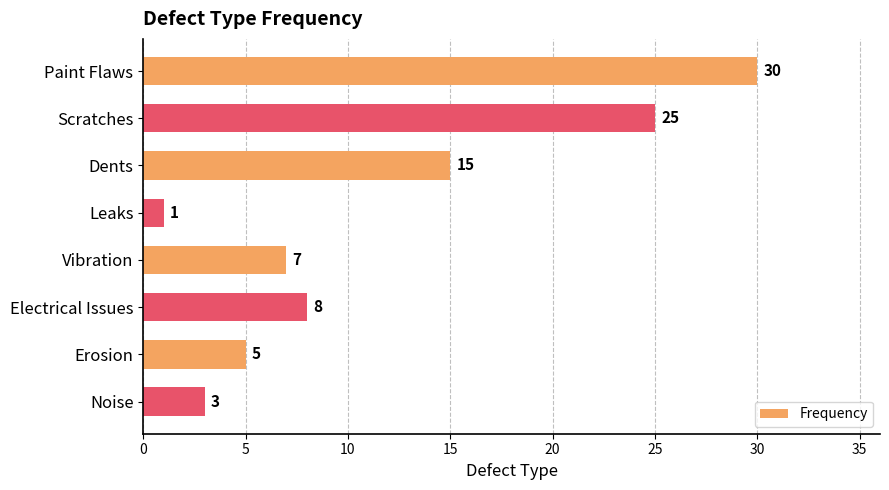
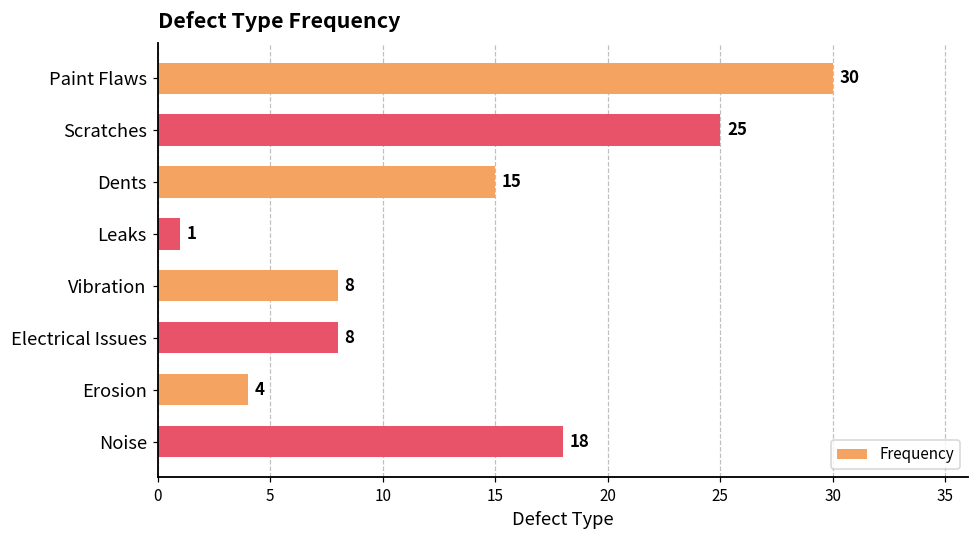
Vibration: 7 -> 8
Erosion: 5 -> 4
Noise: 3 -> 18
